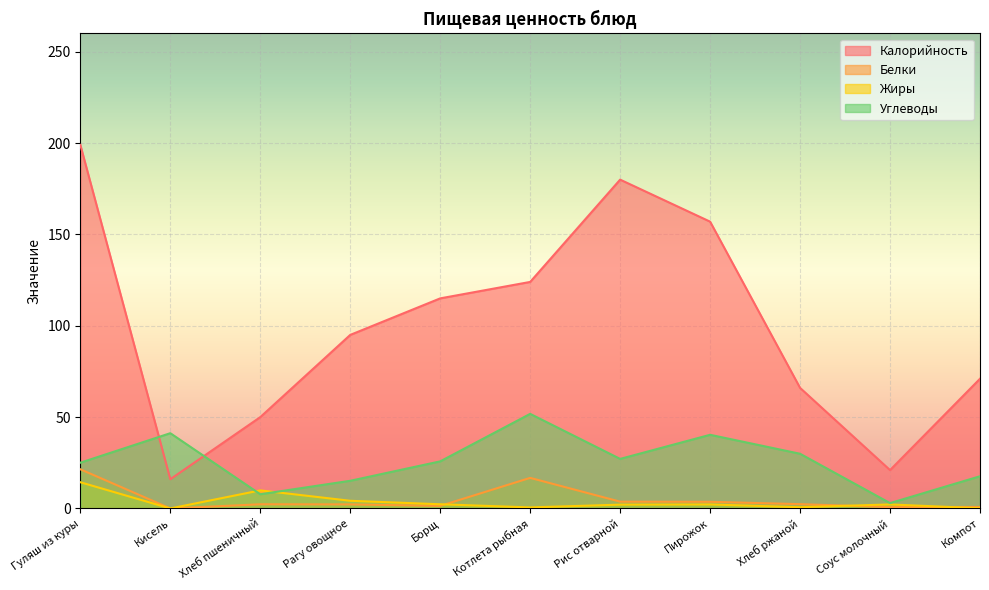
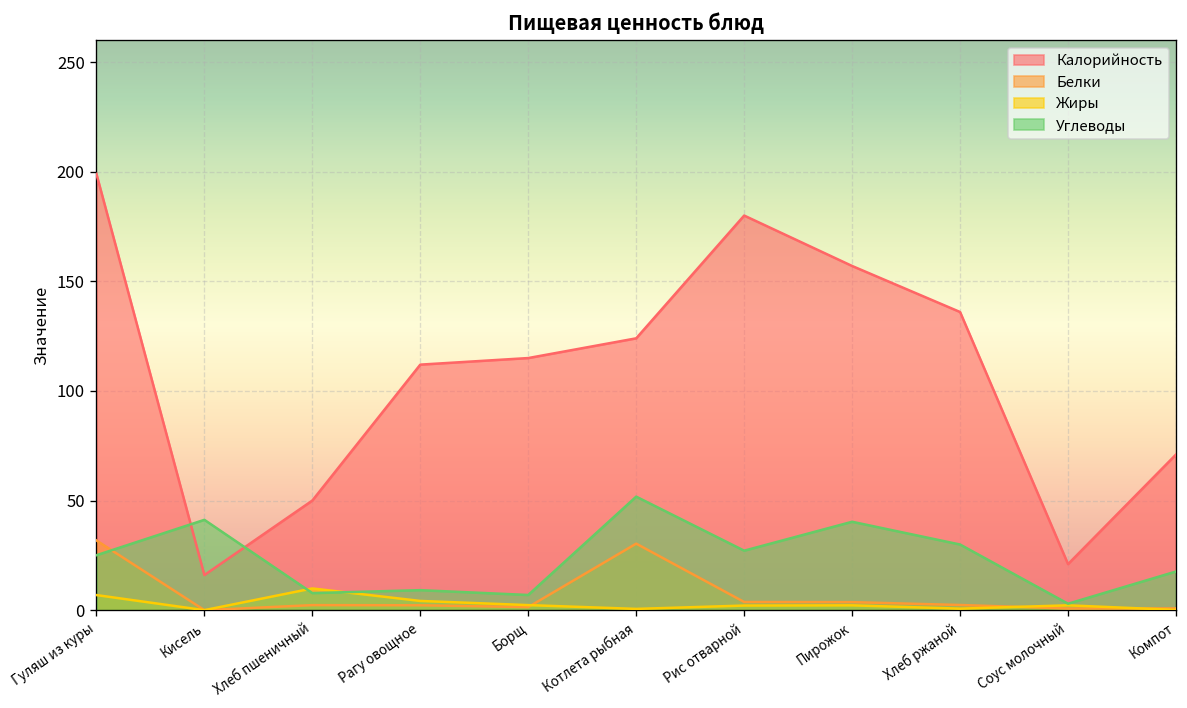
Белки, Гуляш из куры: 21 -> 32
Жиры, Гуляш из куры: 14 -> 7
Калорийность, Рагу овощное: 95 -> 112
Углеводы, Рагу овощное: 15 -> 9
Углеводы, Борщ: 26 -> 7
Белки, Котлета рыбная: 17 -> 30
Калорийность, Хлеб ржаной: 66 -> 136
